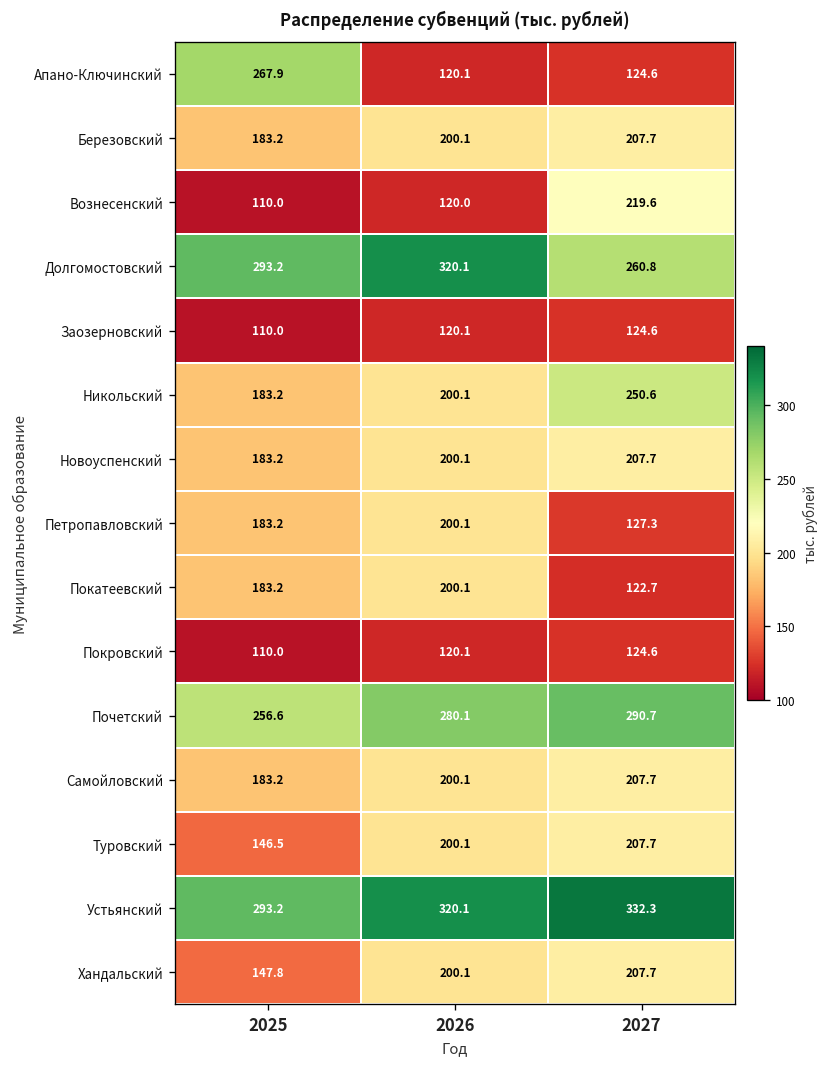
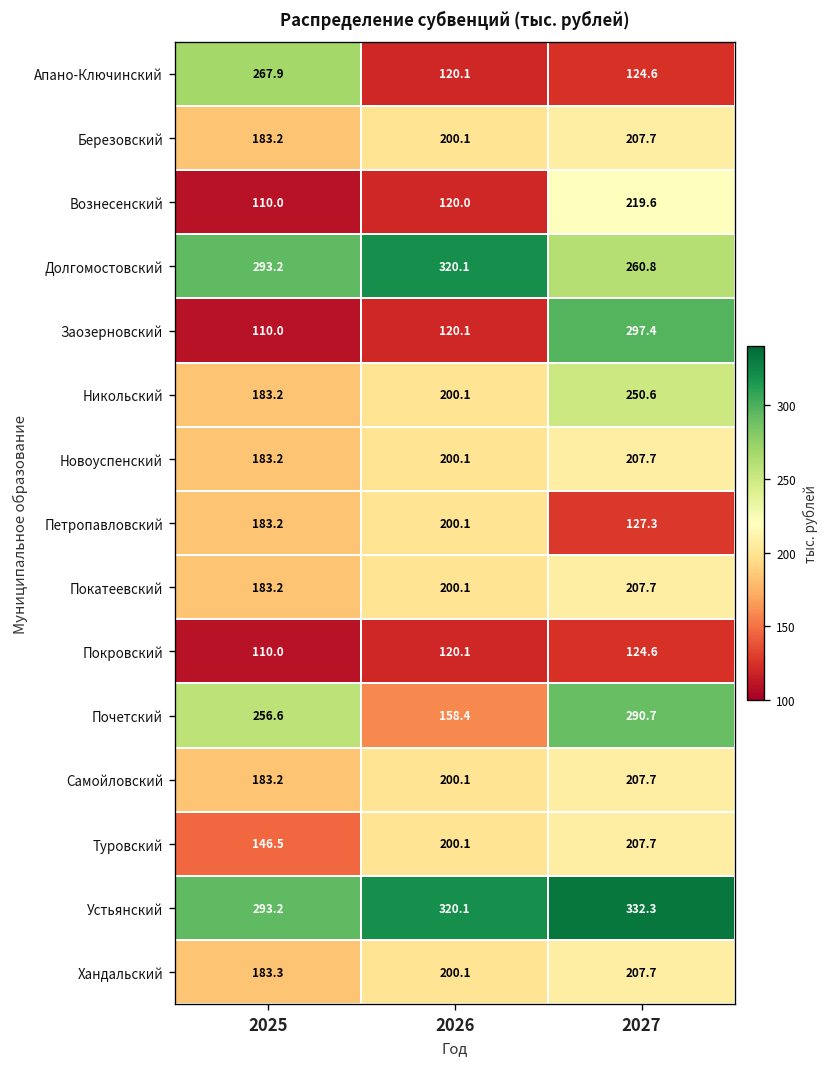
Заозерновский, 2027: 124.6 -> 297.4
Покатеевский, 2027: 122.7 -> 207.7
Почетский, 2026: 280.1 -> 158.4
Хандальский, 2025: 147.8 -> 183.3
